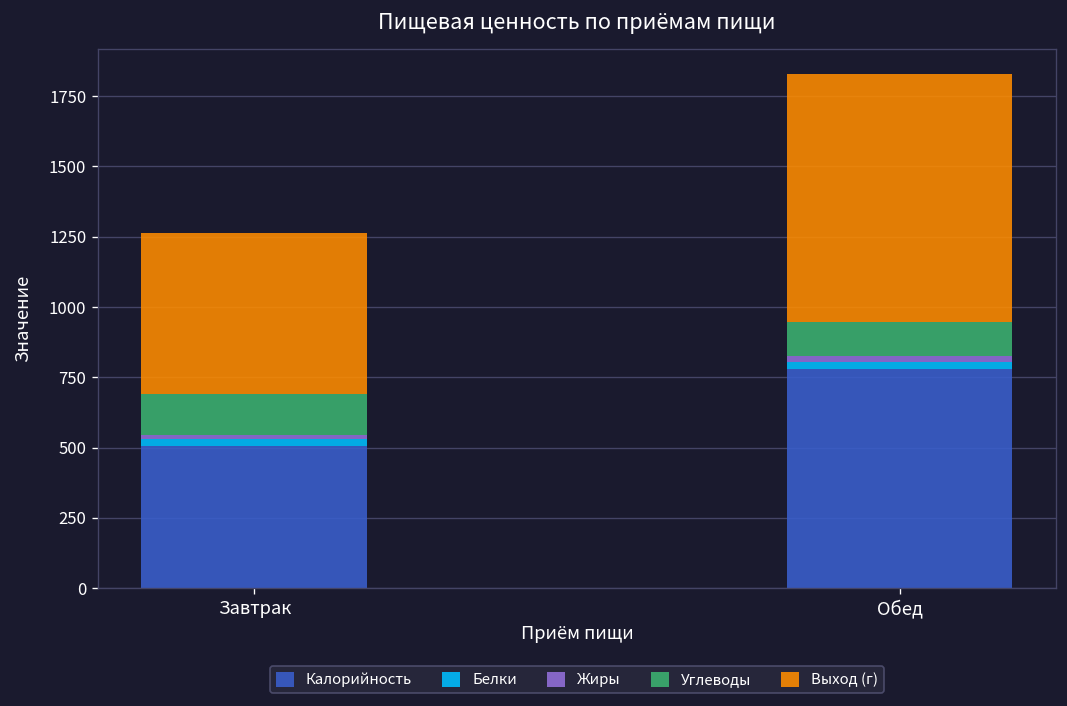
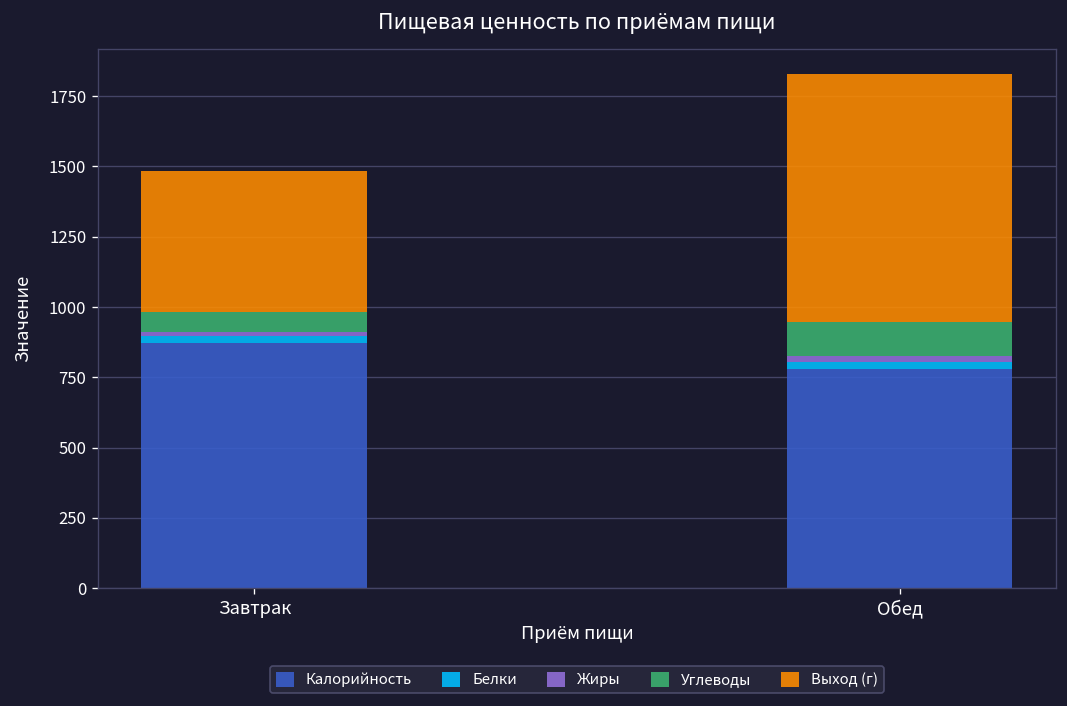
Калорийность, Завтрак: 510 -> 870
Углеводы, Завтрак: 150 -> 70
Выход (г), Завтрак: 570 -> 500
